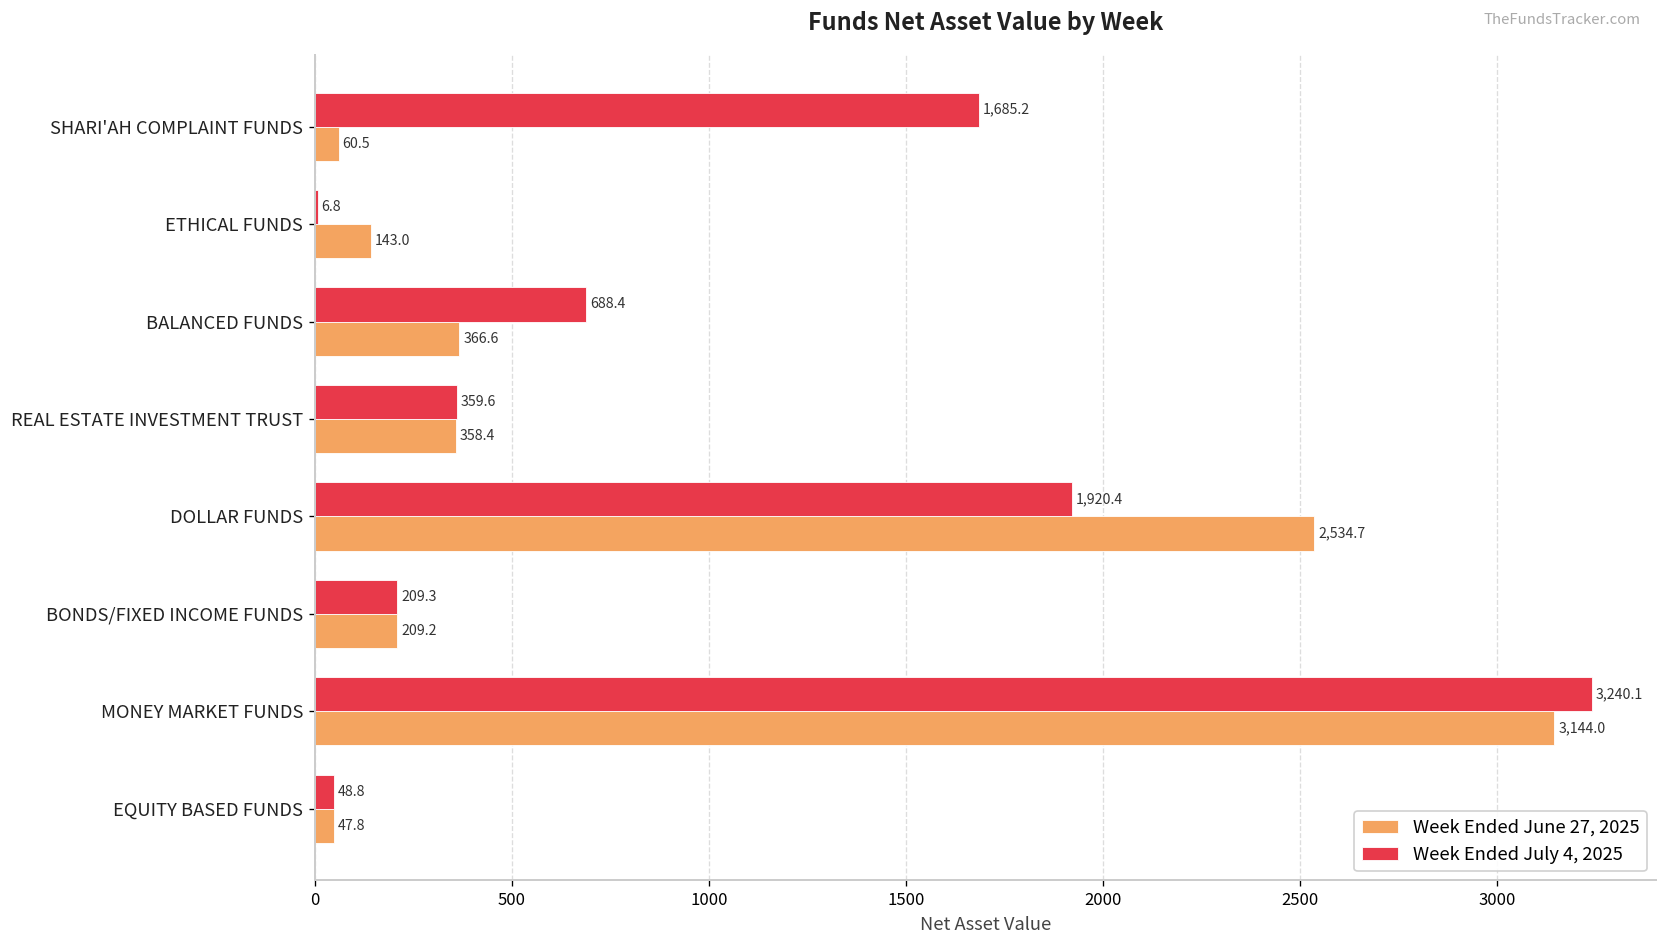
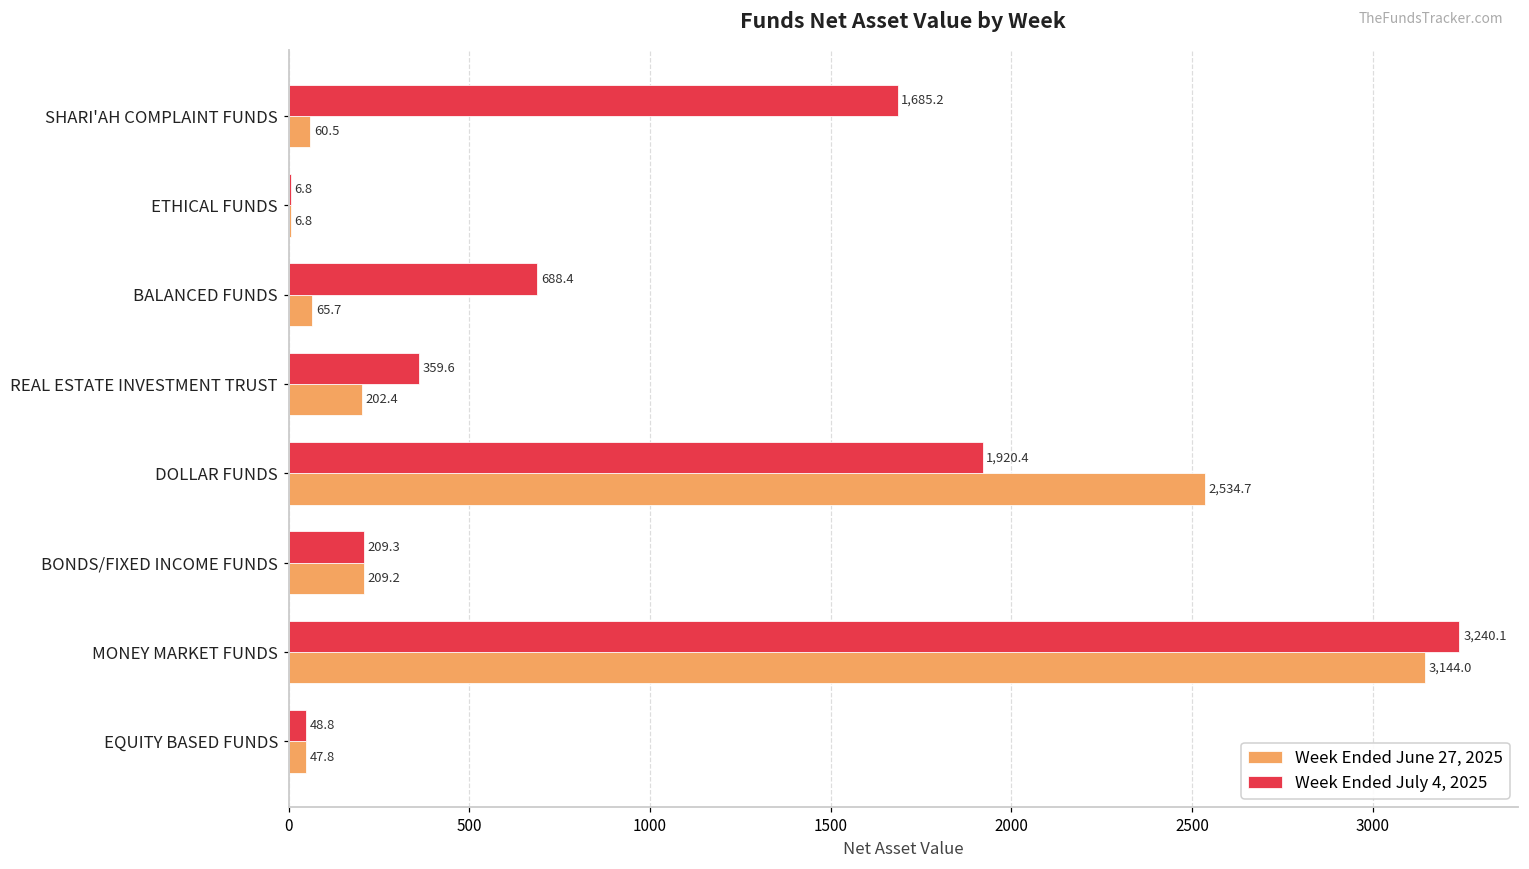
Week Ended June 27, 2025, ETHICAL FUNDS: 143.0 -> 6.8
Week Ended June 27, 2025, BALANCED FUNDS: 366.6 -> 65.7
Week Ended June 27, 2025, REAL ESTATE INVESTMENT TRUST: 358.4 -> 202.4
